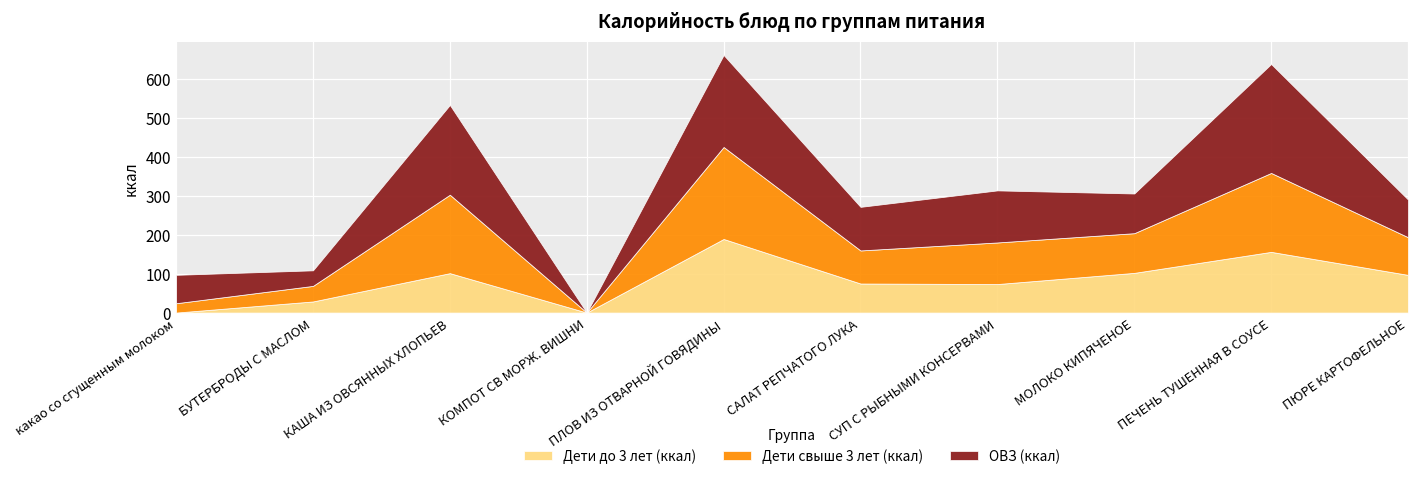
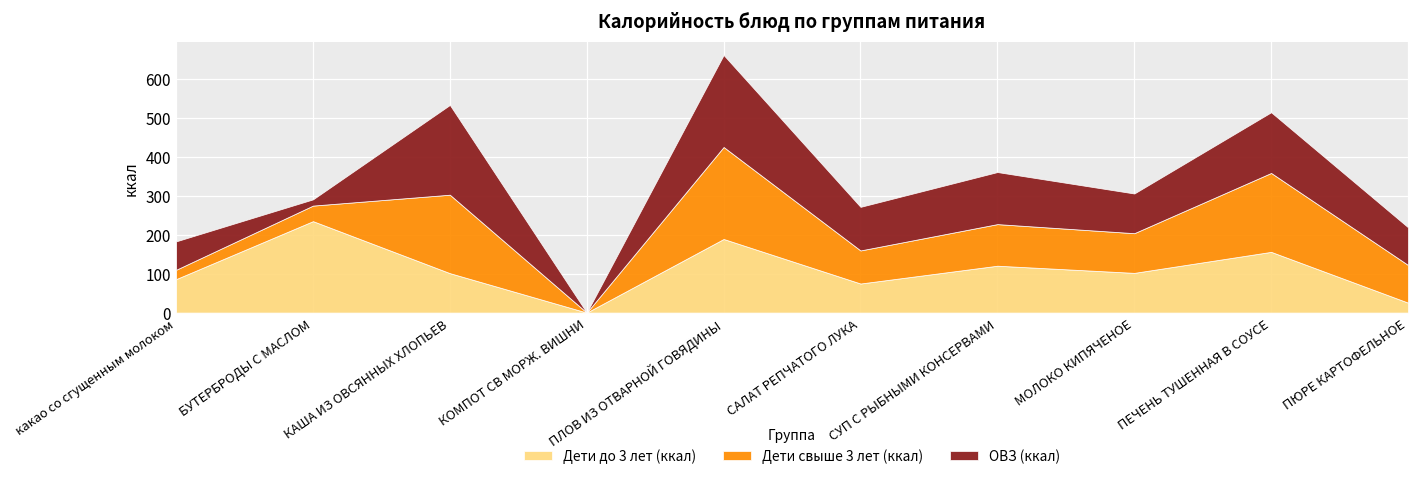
Дети до 3 лет (ккал), какао со сгущенным молоком: 0 -> 90
Дети до 3 лет (ккал), БУТЕРБРОДЫ С МАСЛОМ: 30 -> 230
ОВЗ (ккал), БУТЕРБРОДЫ С МАСЛОМ: 40 -> 20
Дети до 3 лет (ккал), СУП С РЫБНЫМИ КОНСЕРВАМИ: 70 -> 120
ОВЗ (ккал), ПЕЧЕНЬ ТУШЕННАЯ В СОУСЕ: 280 -> 160
Дети до 3 лет (ккал), ПЮРЕ КАРТОФЕЛЬНОЕ: 100 -> 30
